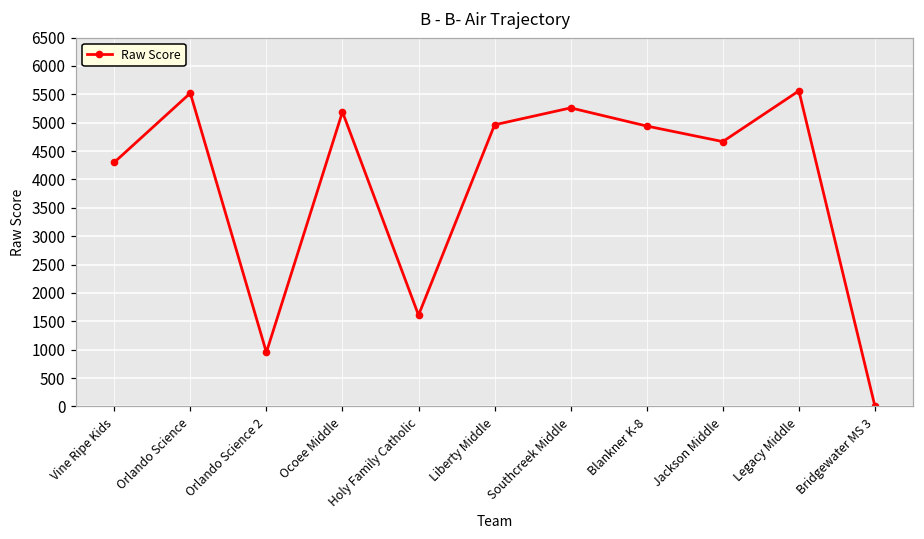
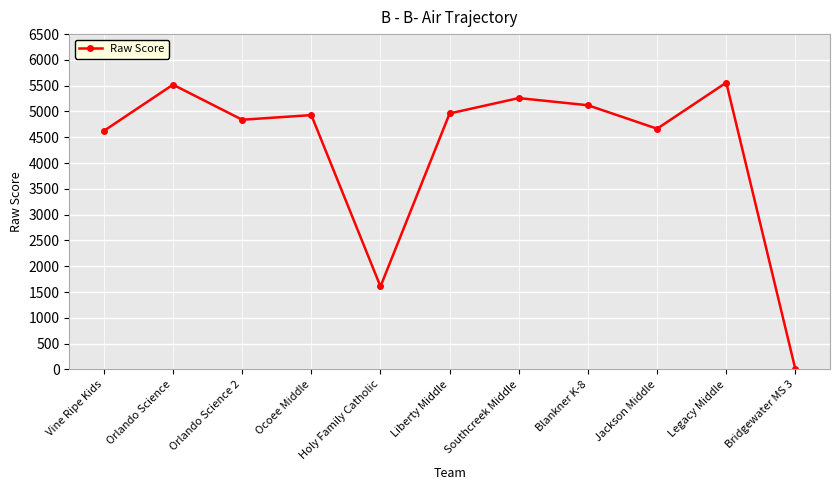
Vine Ripe Kids: 4300 -> 4600
Orlando Science 2: 1000 -> 4800
Ocoee Middle: 5200 -> 4900
Blankner K-8: 4900 -> 5100
